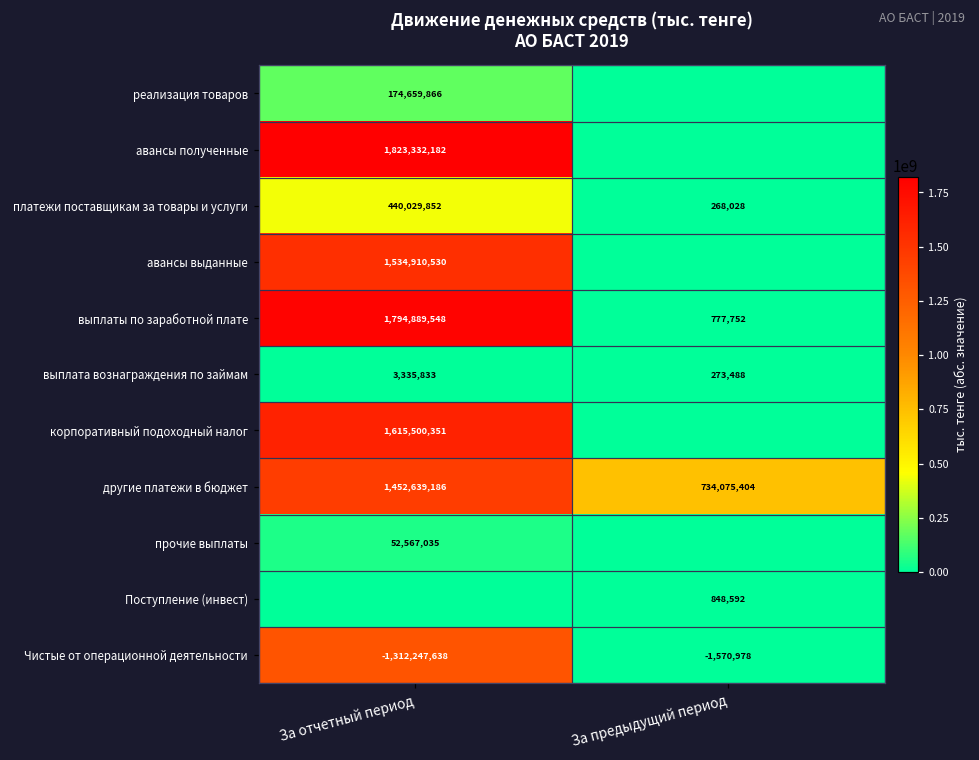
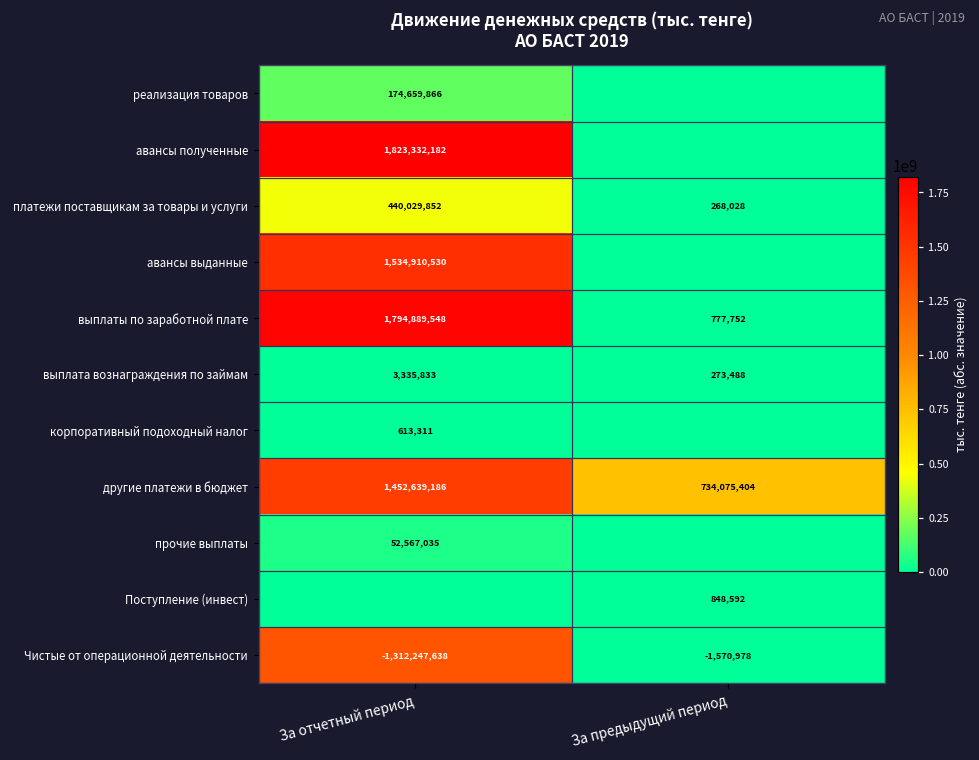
корпоративный подоходный налог, За отчетный период: 1,615,500,351 -> 613,311
